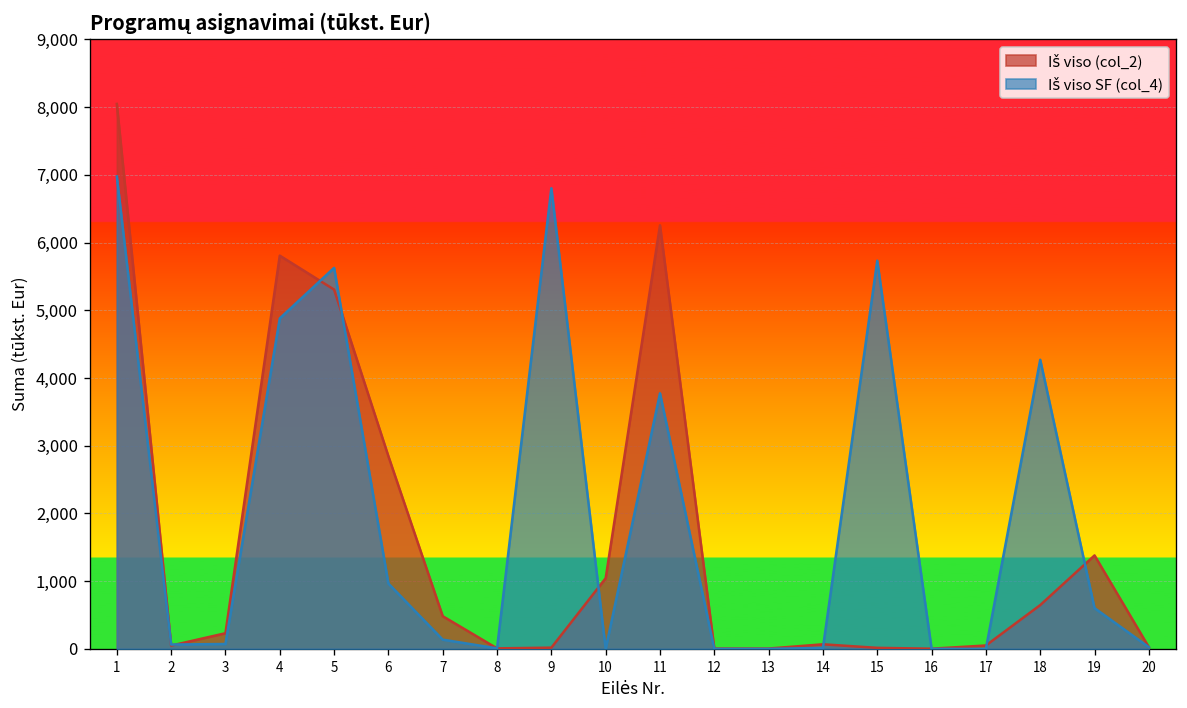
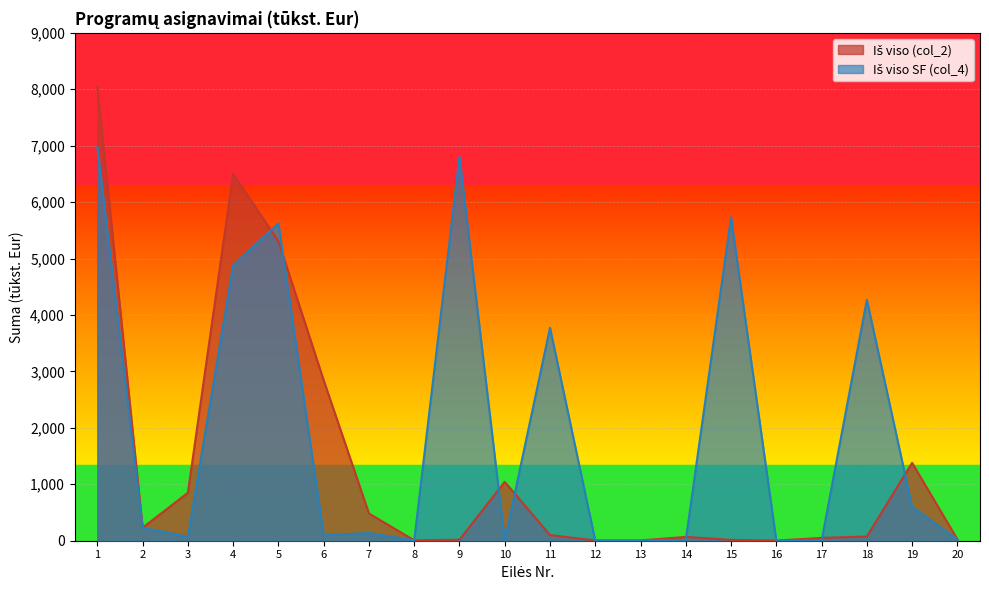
Iš viso (col_2), 2: 0 -> 200
Iš viso SF (col_4), 2: 100 -> 200
Iš viso (col_2), 3: 200 -> 800
Iš viso (col_2), 4: 5,800 -> 6,500
Iš viso SF (col_4), 6: 1,000 -> 100
Iš viso (col_2), 11: 6,300 -> 100
Iš viso (col_2), 18: 600 -> 100
